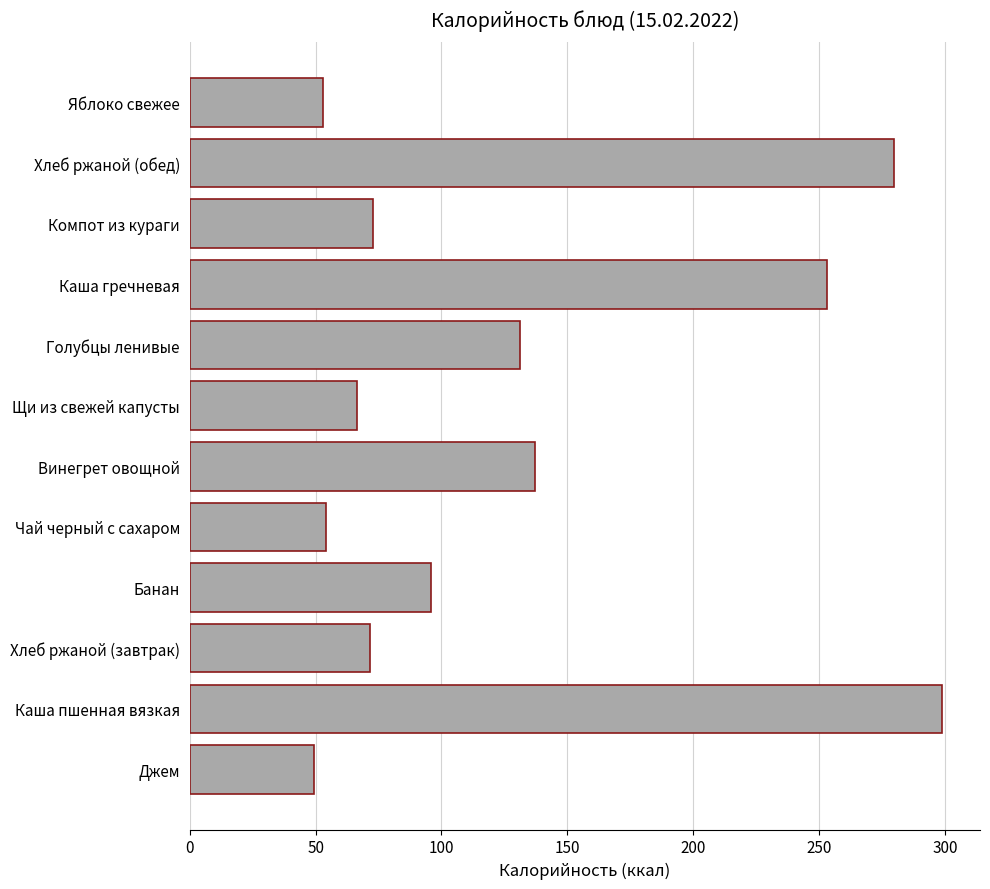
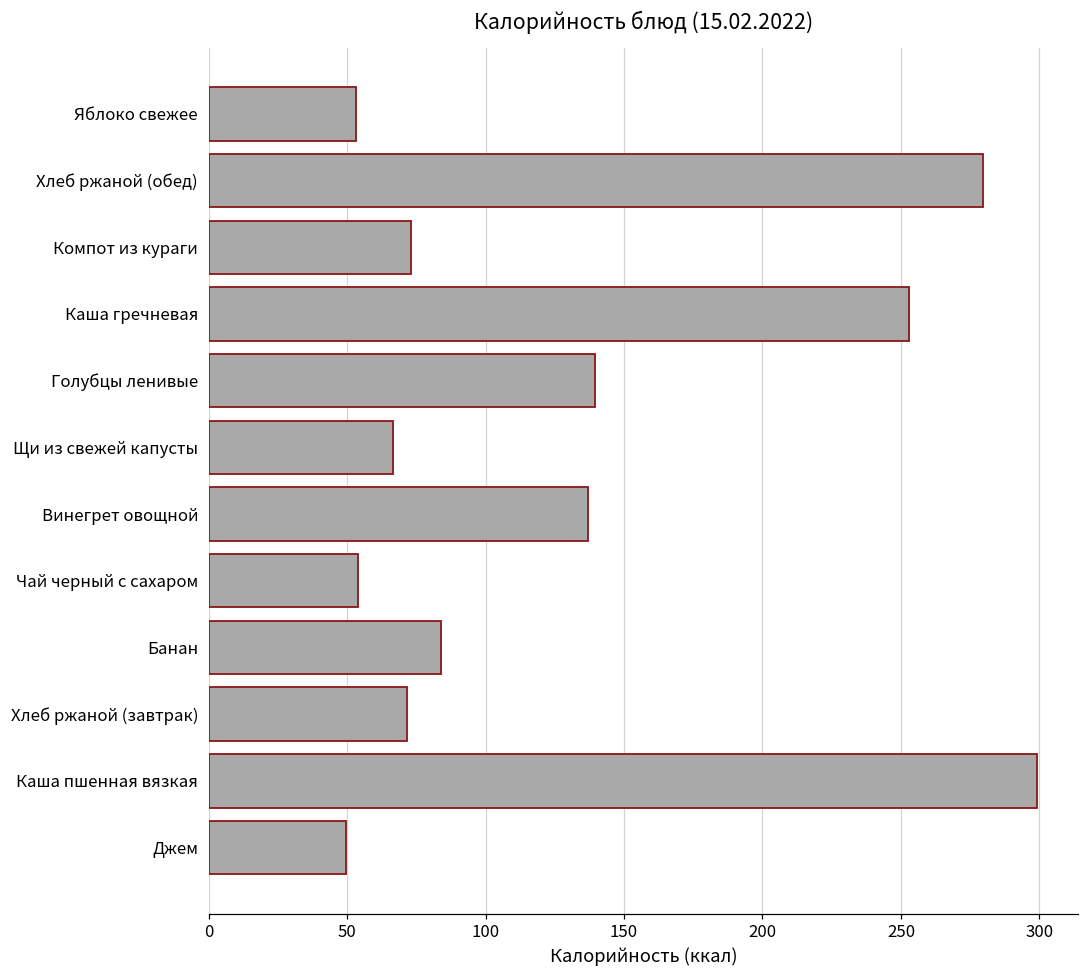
Голубцы ленивые: 131 -> 140
Банан: 96 -> 84
